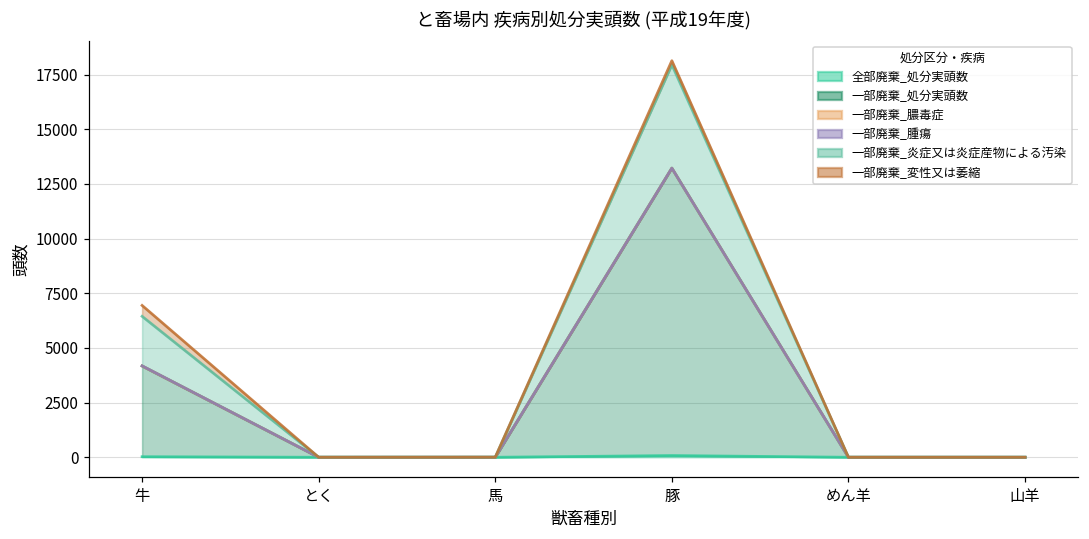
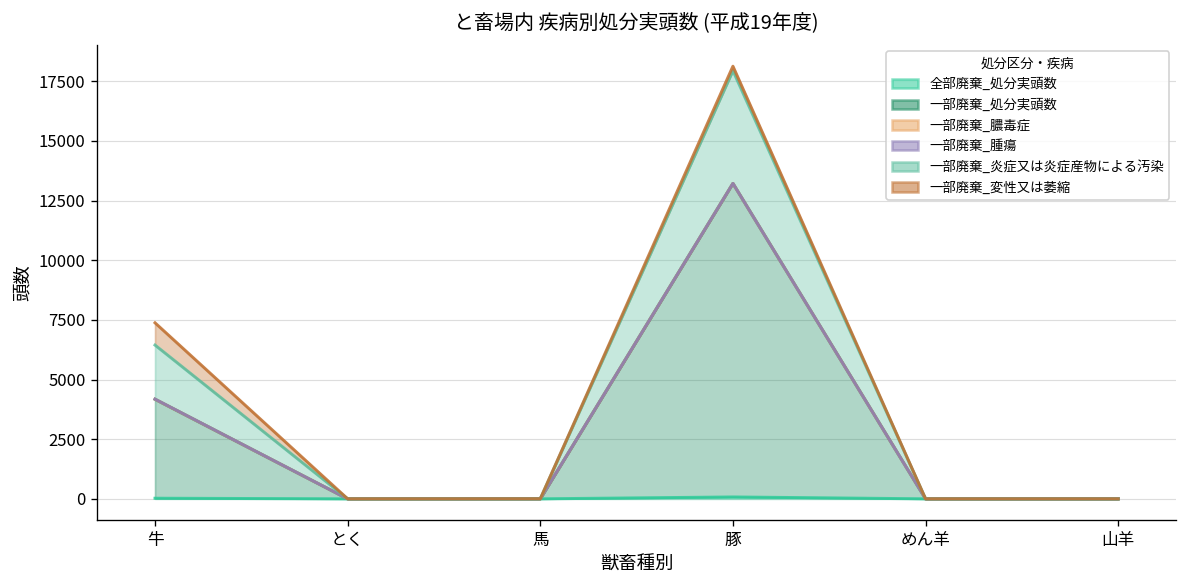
一部廃棄_変性又は萎縮, 牛: 500 -> 900
